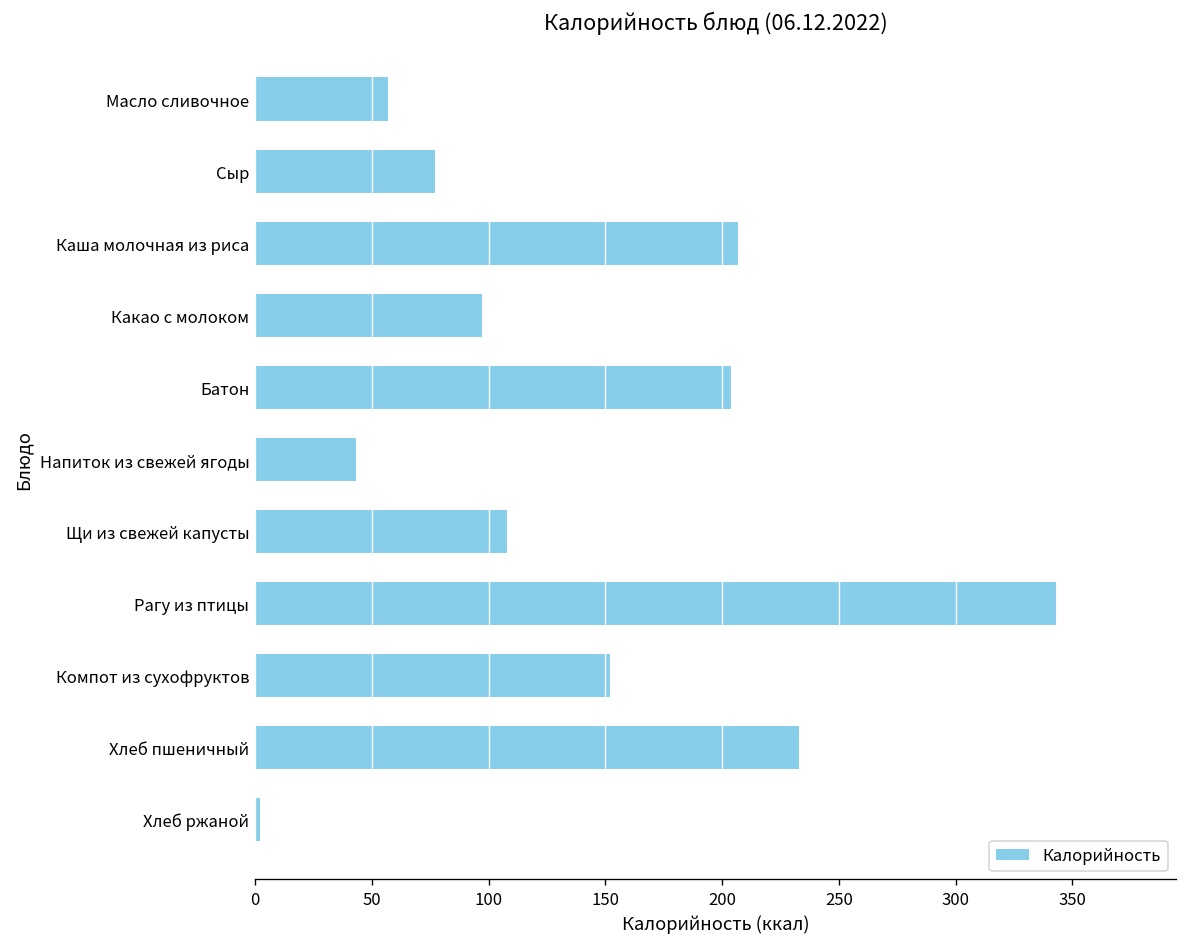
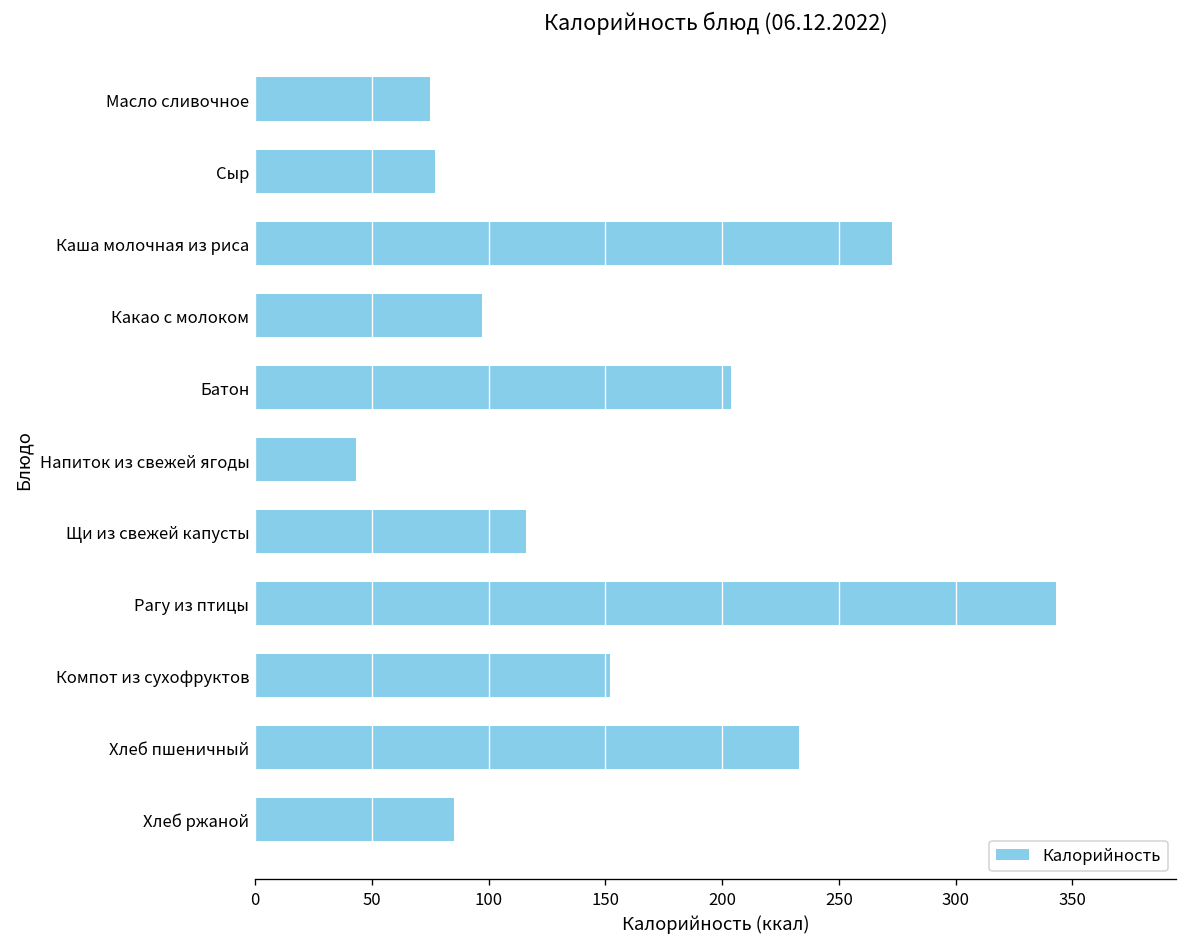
Масло сливочное: 57 -> 75
Каша молочная из риса: 207 -> 273
Щи из свежей капусты: 108 -> 116
Хлеб ржаной: 2 -> 85
